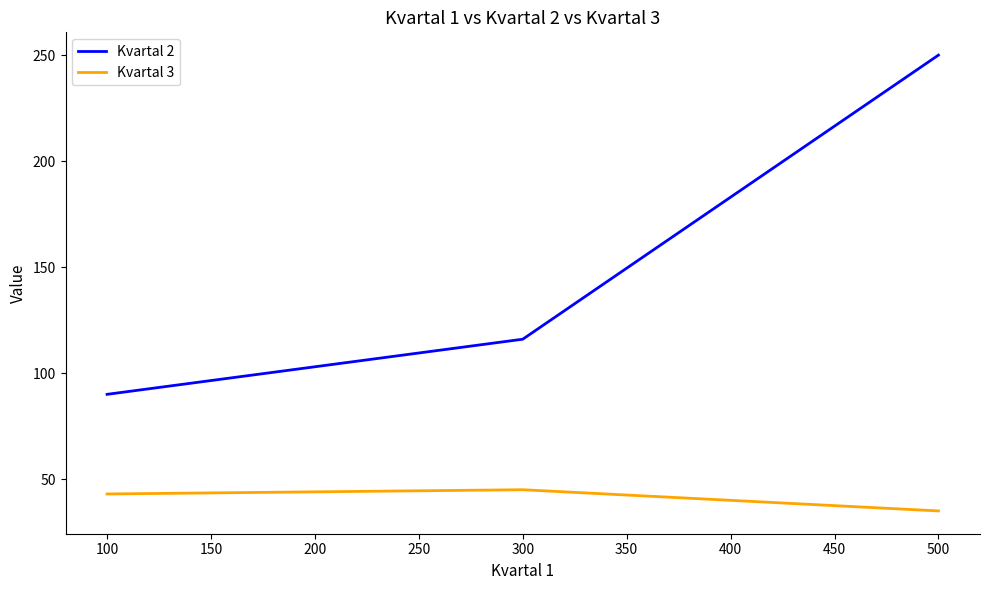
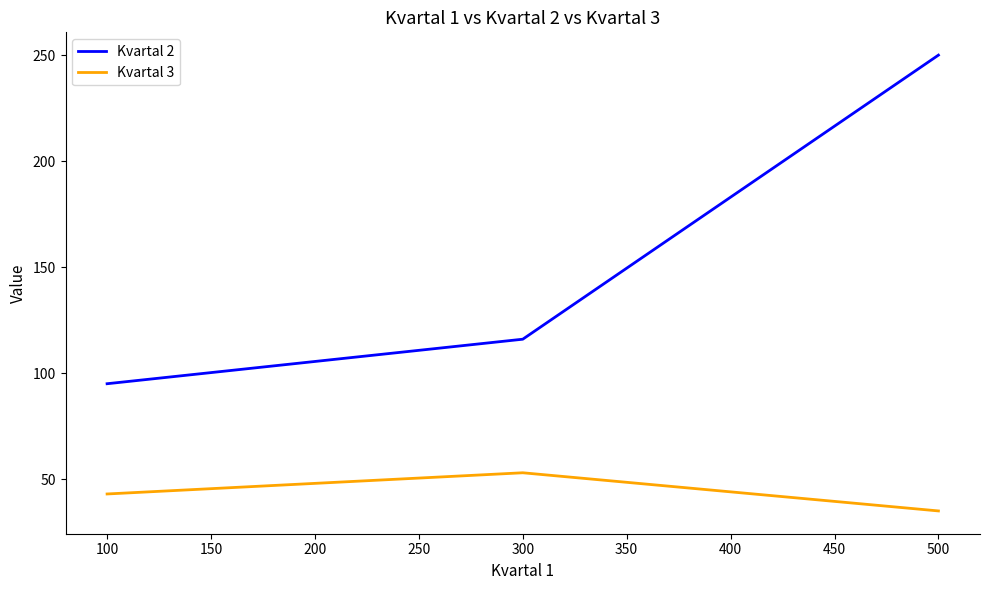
Kvartal 2, 100: 90 -> 95
Kvartal 3, 300: 45 -> 53
